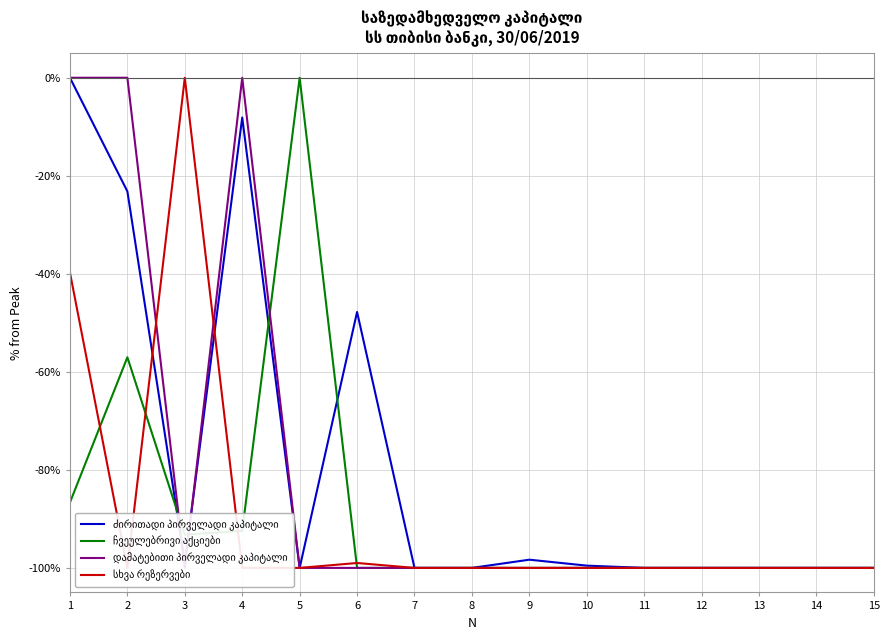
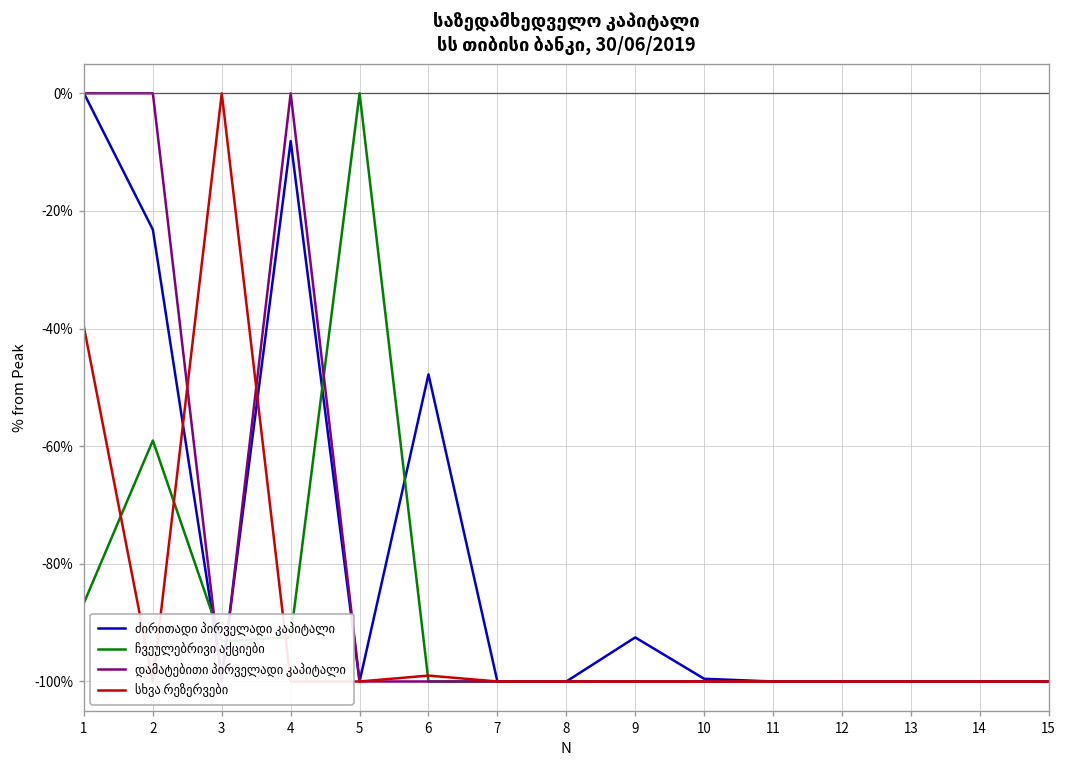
ჩვეულებრივი აქციები, 2: -57% -> -59%
ძირითადი პირველადი კაპიტალი, 9: -98% -> -93%
